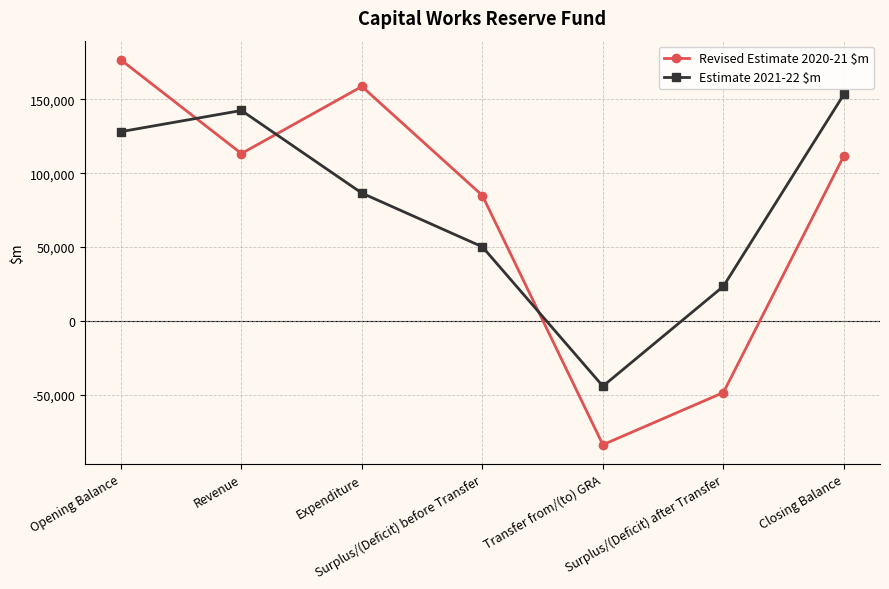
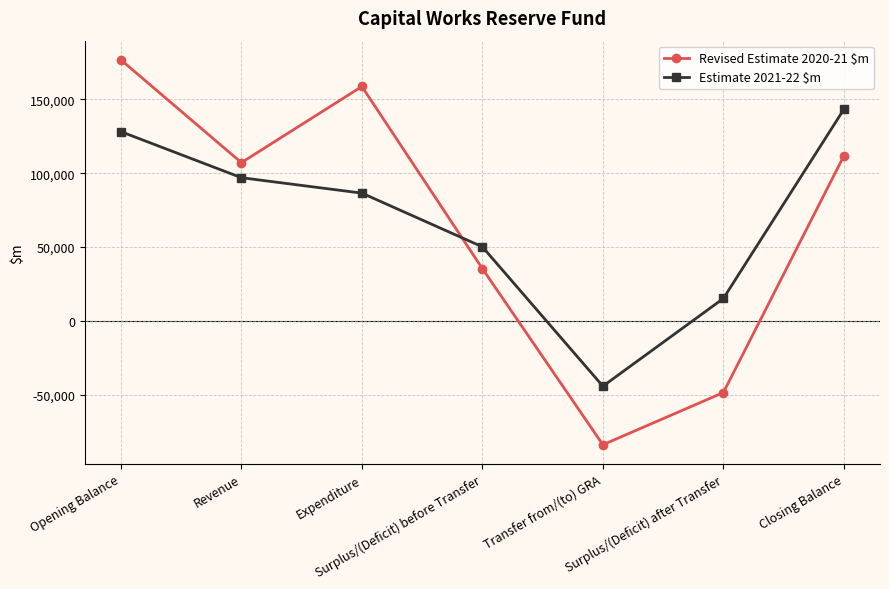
Revised Estimate 2020-21 $m, Revenue: 113,000 -> 107,000
Estimate 2021-22 $m, Revenue: 143,000 -> 97,000
Revised Estimate 2020-21 $m, Surplus/(Deficit) before Transfer: 85,000 -> 35,000
Estimate 2021-22 $m, Surplus/(Deficit) after Transfer: 23,000 -> 15,000
Estimate 2021-22 $m, Closing Balance: 153,000 -> 143,000
